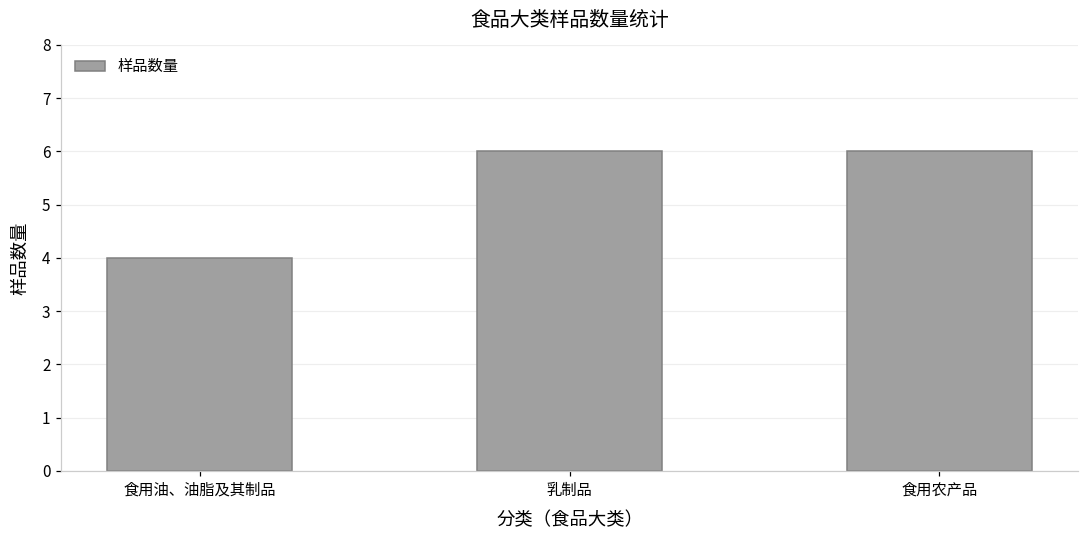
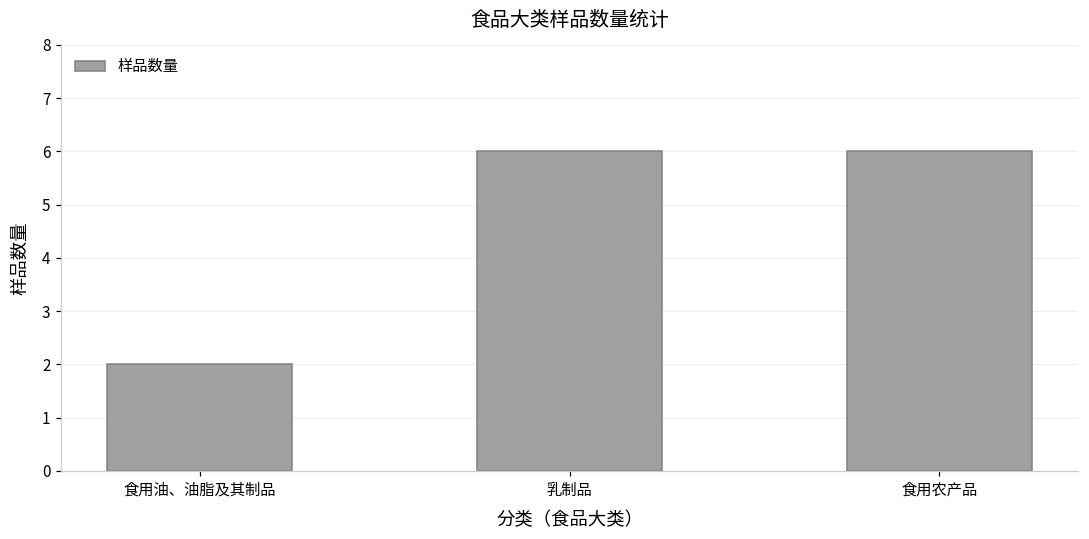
食用油、油脂及其制品: 4 -> 2
